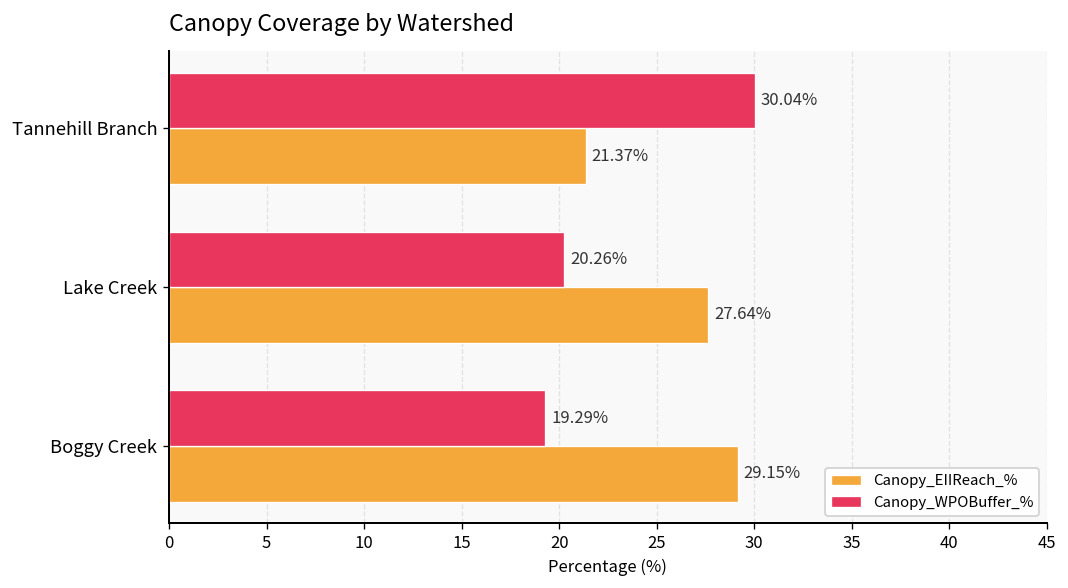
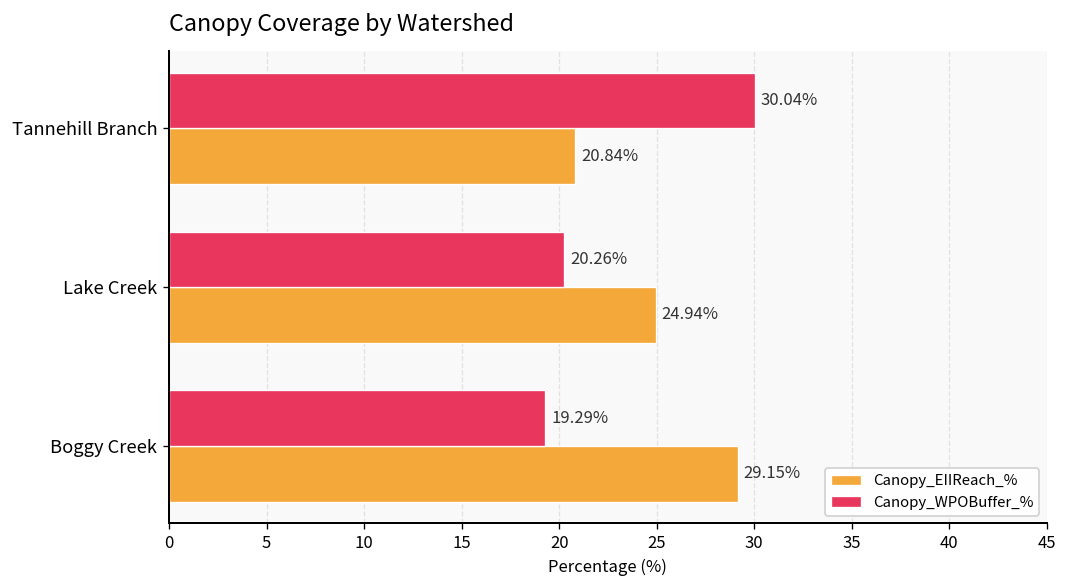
Canopy_EIIReach_%, Tannehill Branch: 21.37% -> 20.84%
Canopy_EIIReach_%, Lake Creek: 27.64% -> 24.94%
